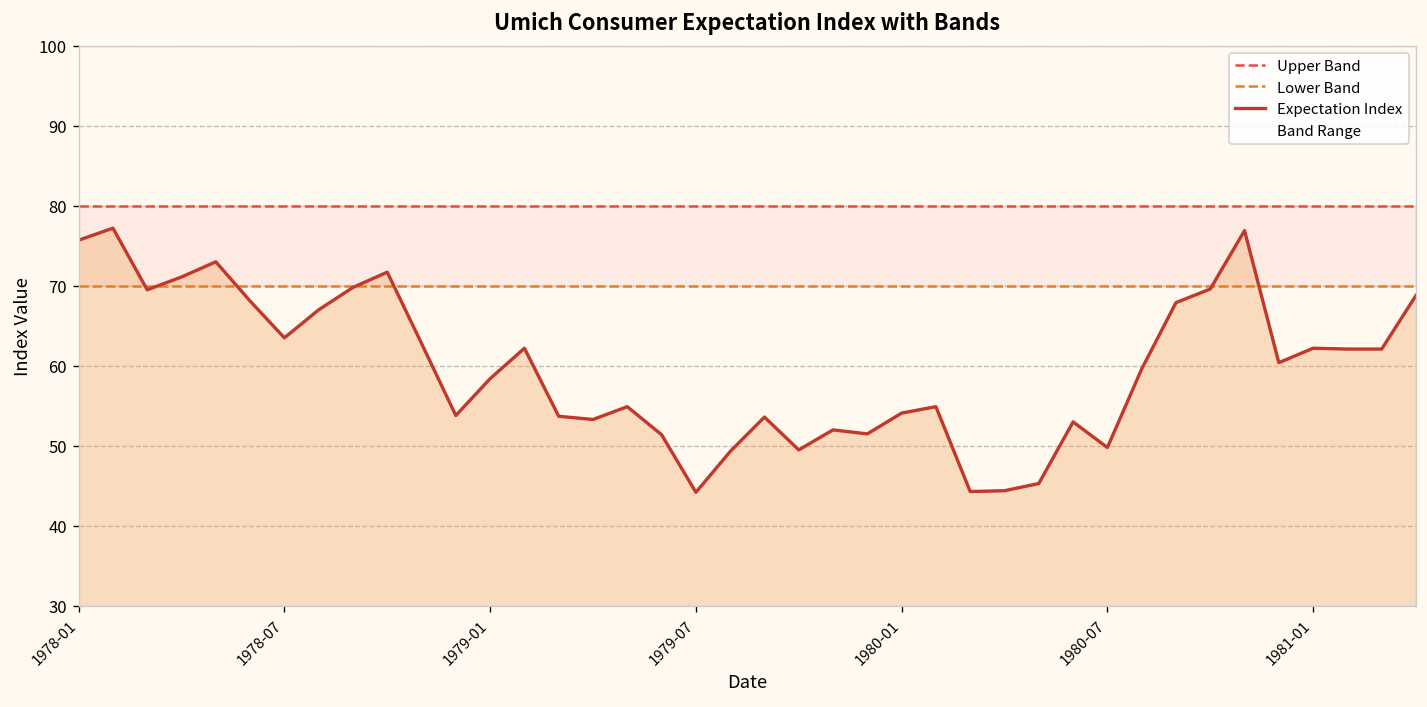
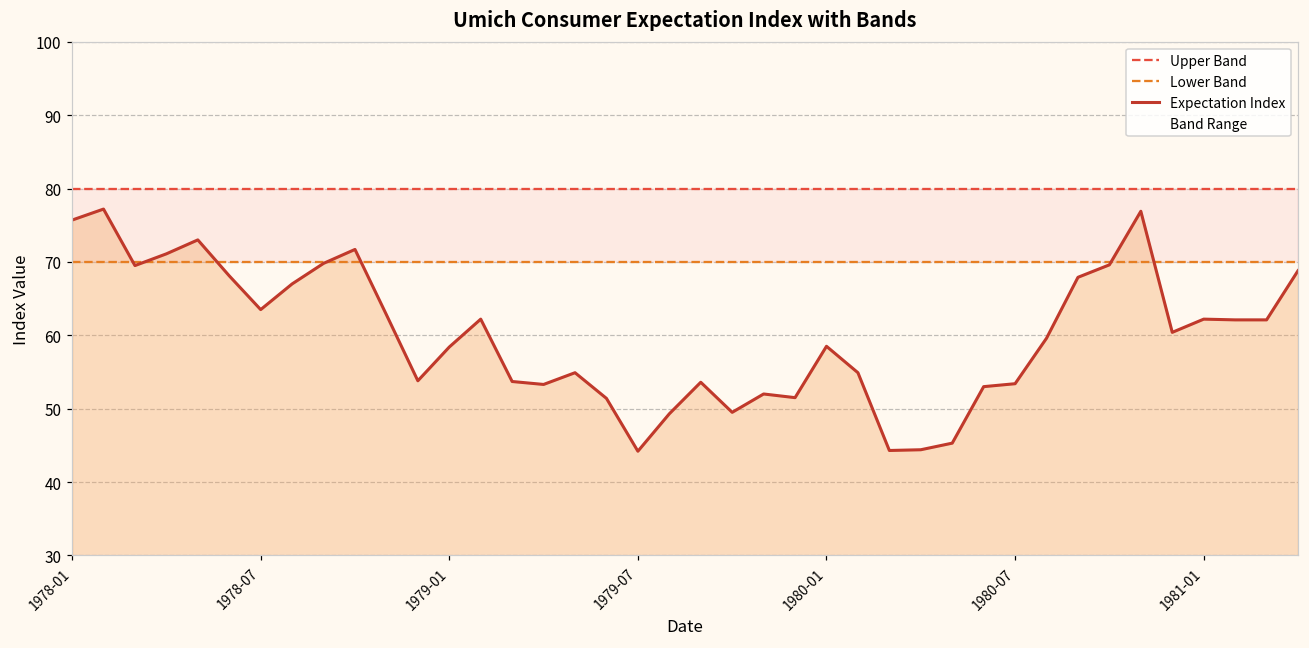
Expectation Index, 1980-01: 54 -> 59
Expectation Index, 1980-07: 50 -> 53
